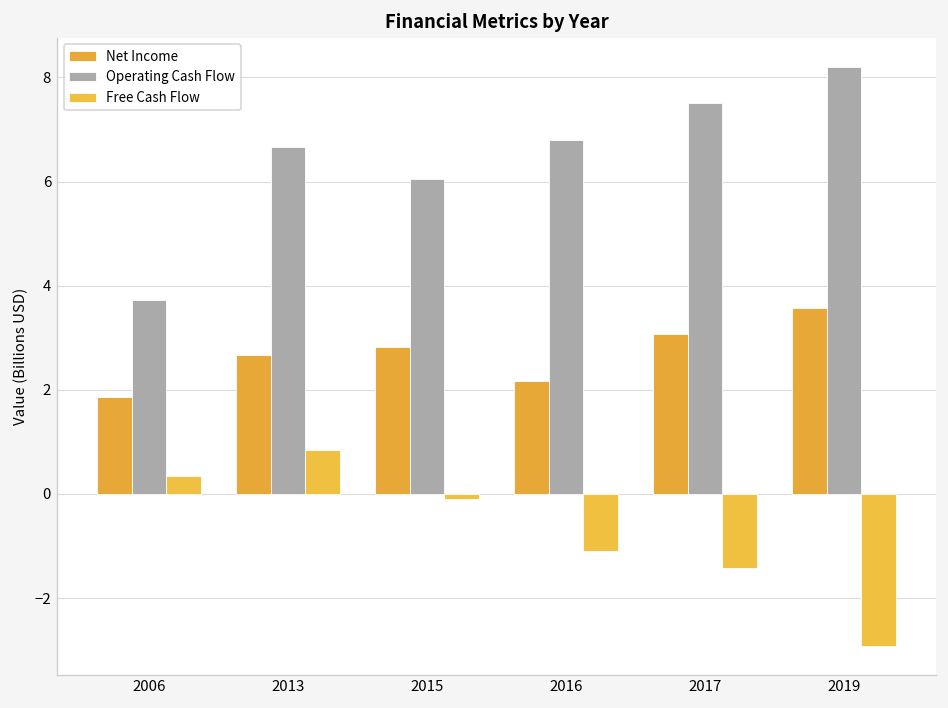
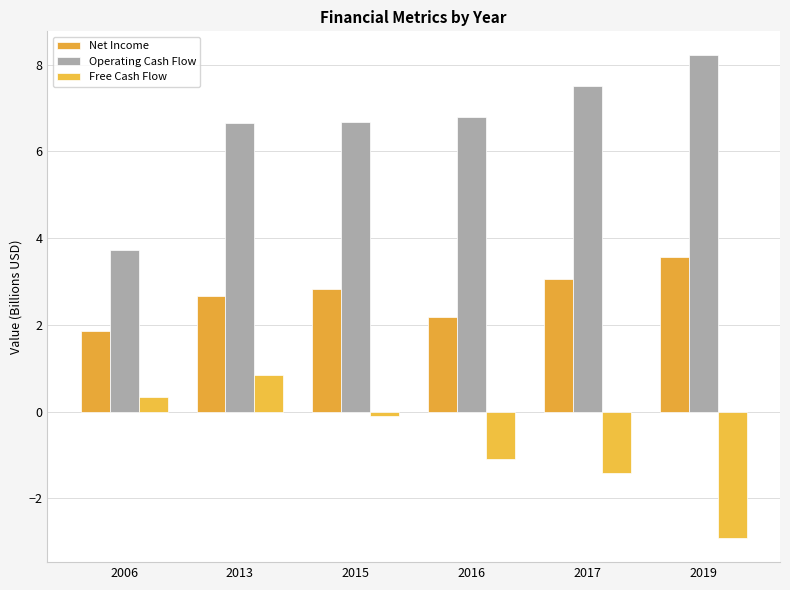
Operating Cash Flow, 2015: 6.1 -> 6.7
